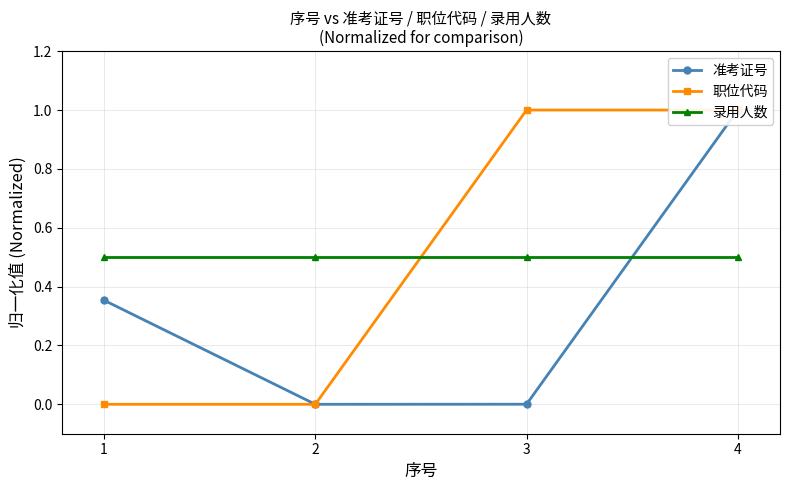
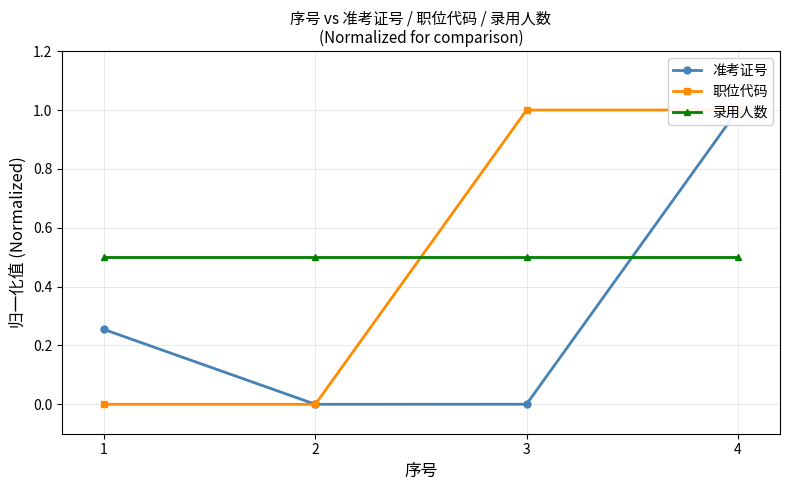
准考证号, 1: 0.35 -> 0.25
